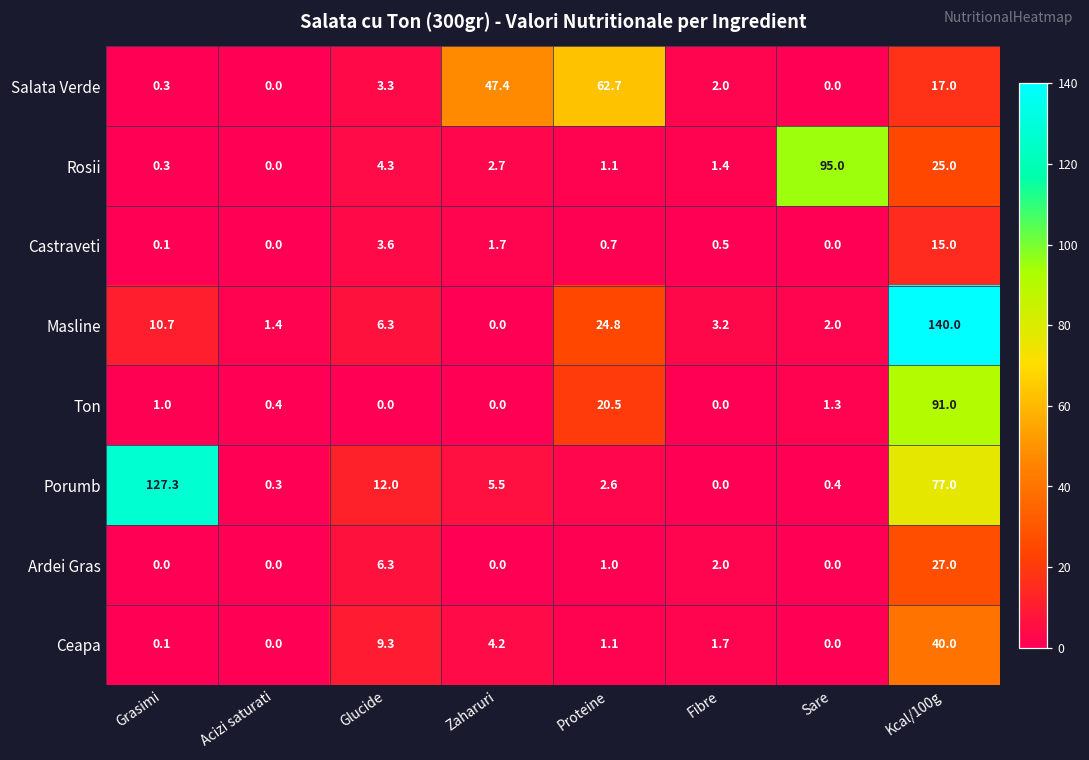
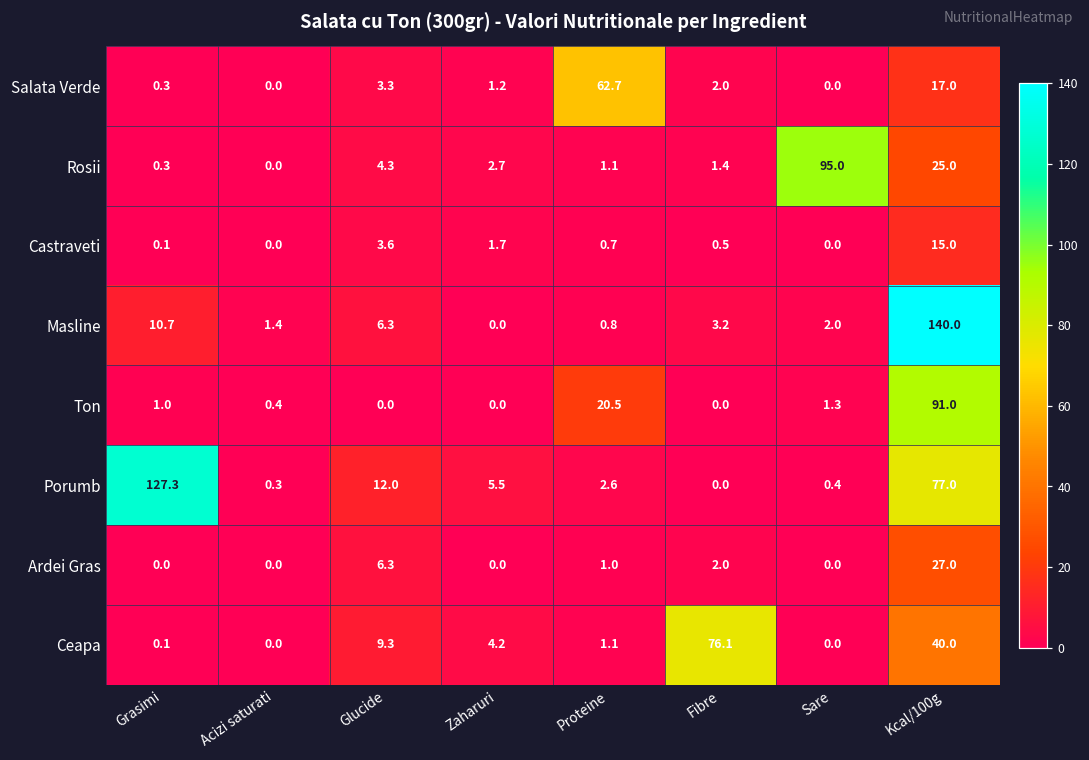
Salata Verde, Zaharuri: 47.4 -> 1.2
Masline, Proteine: 24.8 -> 0.8
Ceapa, Fibre: 1.7 -> 76.1
